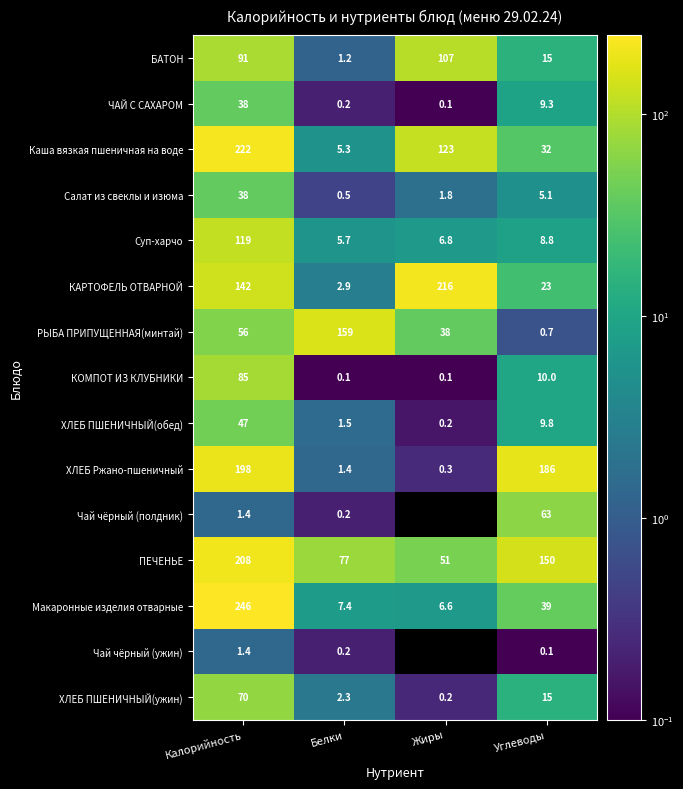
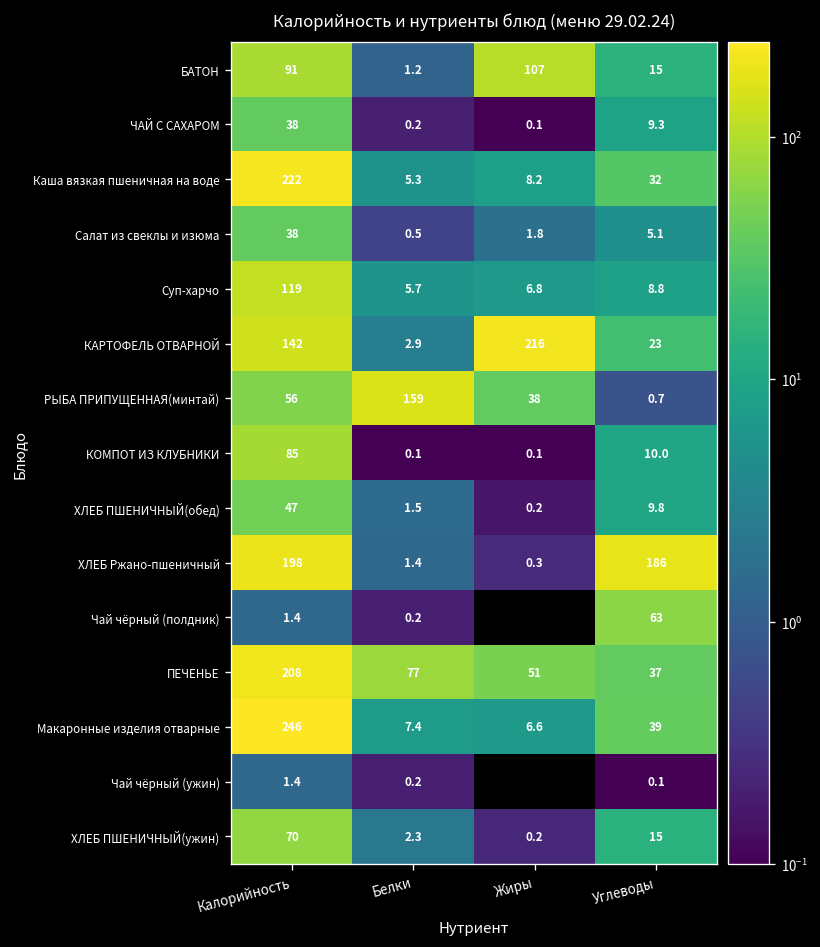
Каша вязкая пшеничная на воде, Жиры: 123 -> 8.2
ПЕЧЕНЬЕ, Углеводы: 150 -> 37
